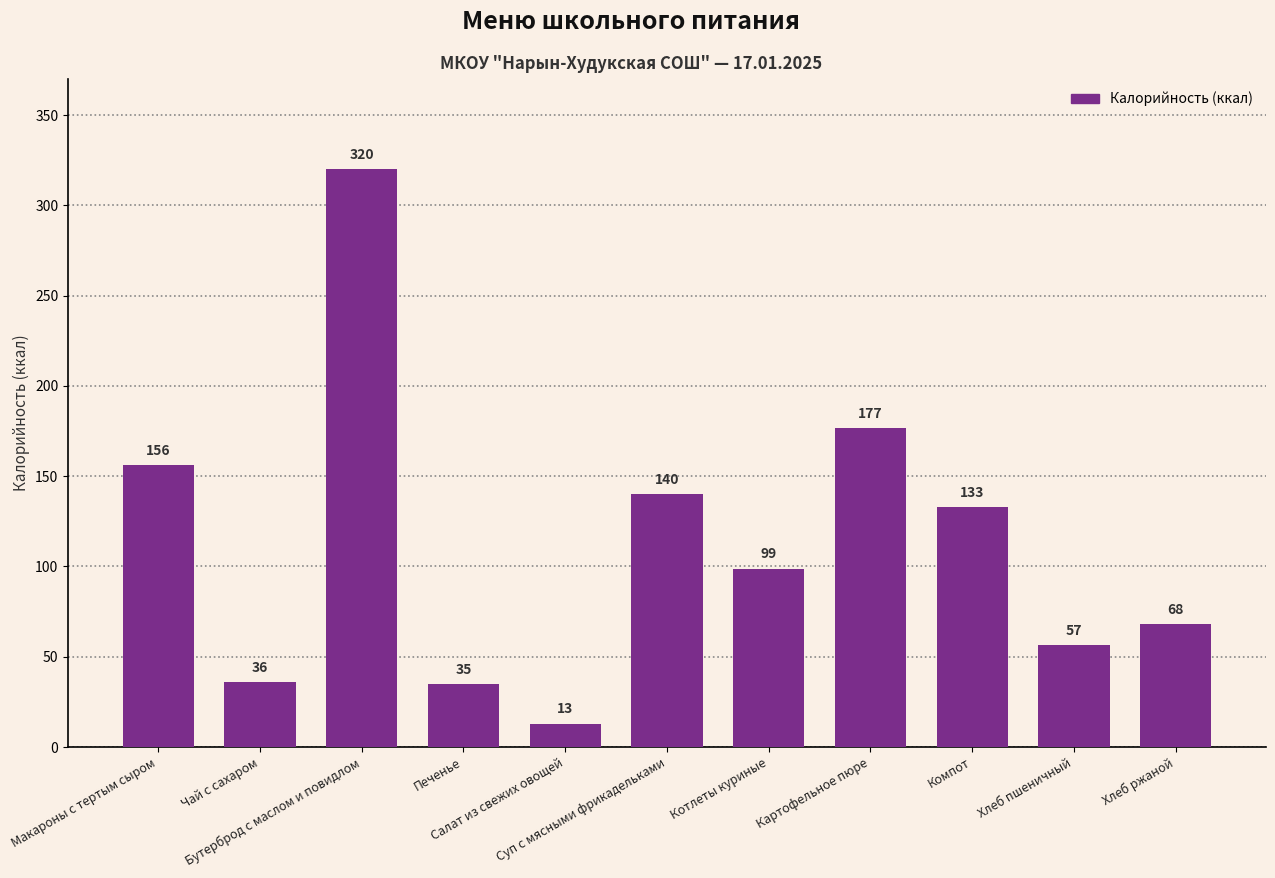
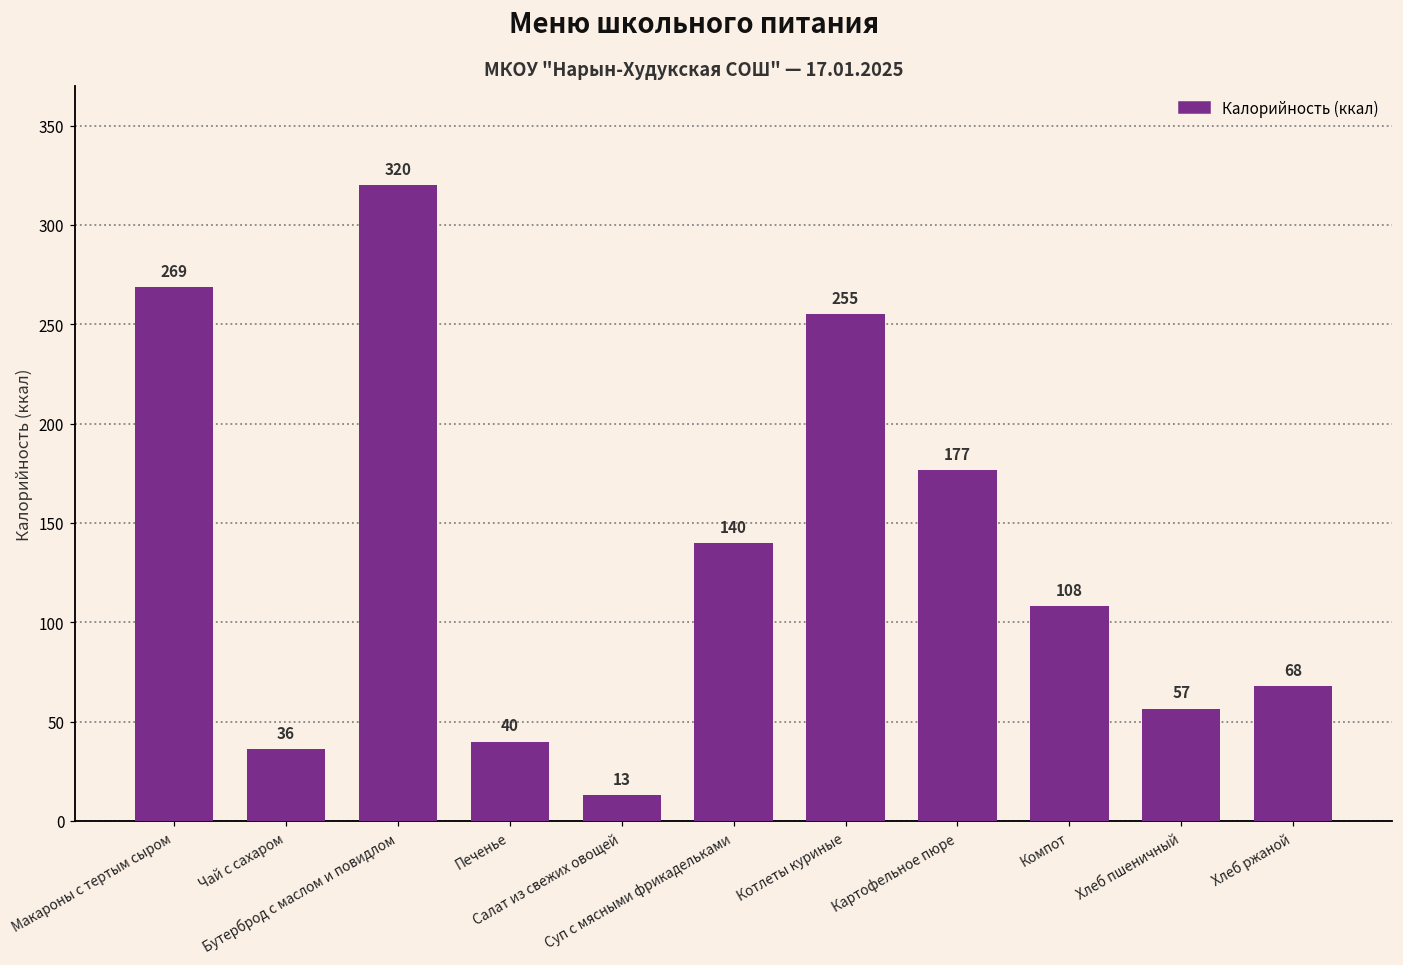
Макароны с тертым сыром: 156 -> 269
Печенье: 35 -> 40
Котлеты куриные: 99 -> 255
Компот: 133 -> 108
